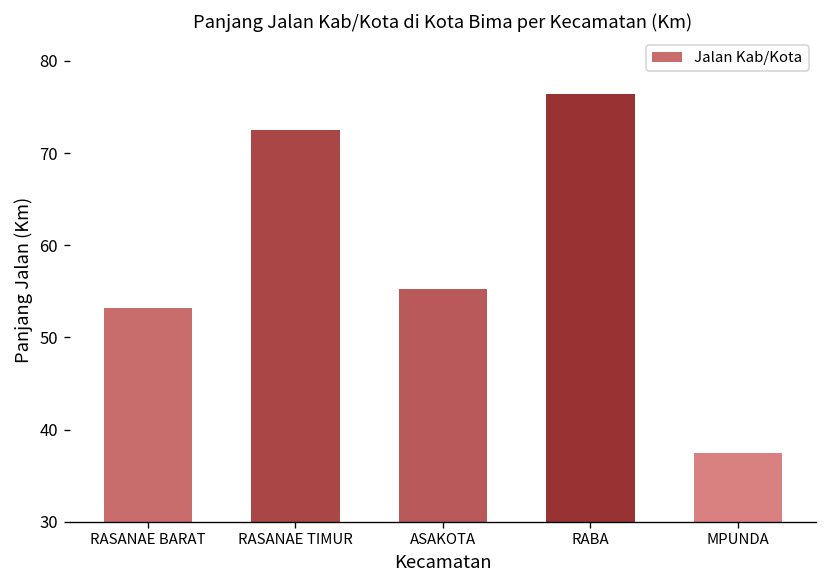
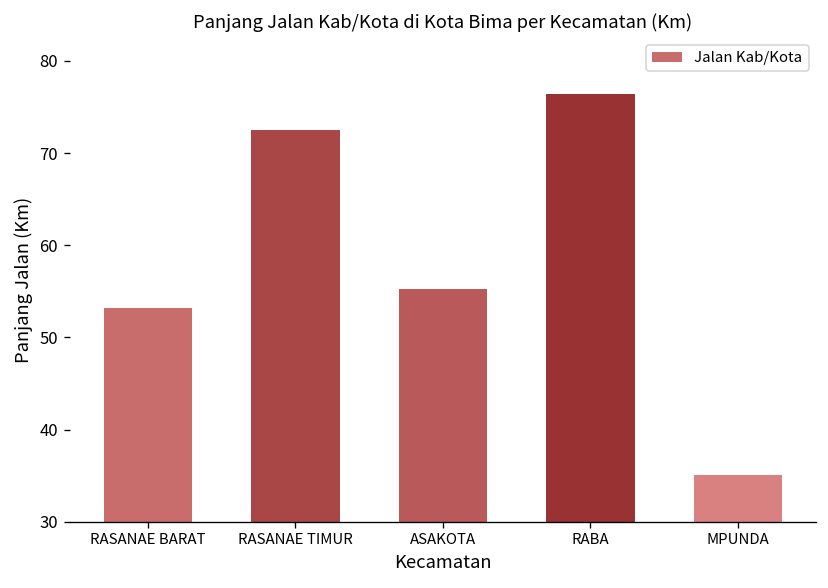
MPUNDA: 37 -> 35
